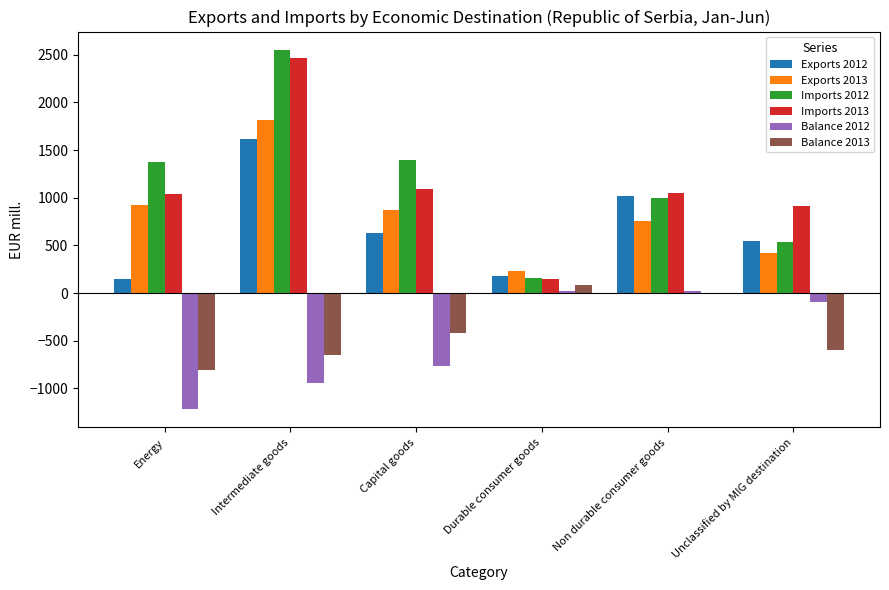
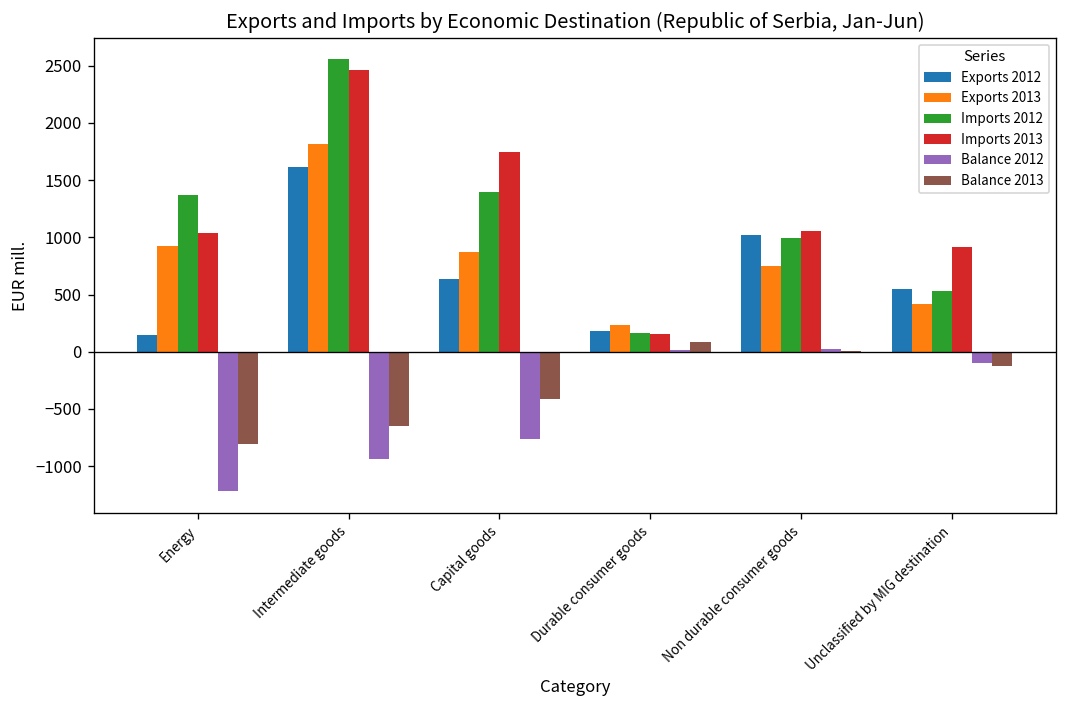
Imports 2013, Capital goods: 1100 -> 1700
Balance 2013, Unclassified by MIG destination: -600 -> -100
